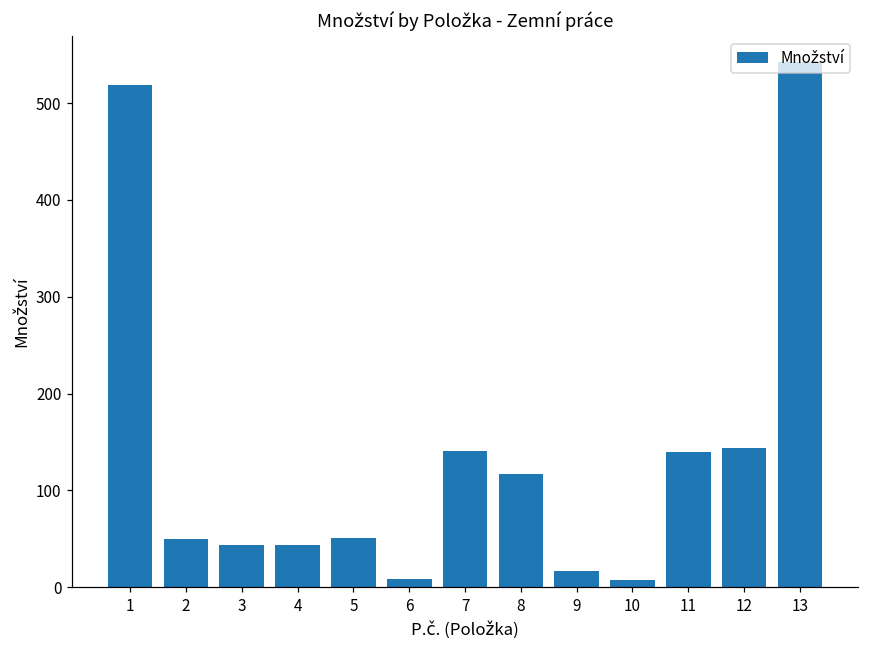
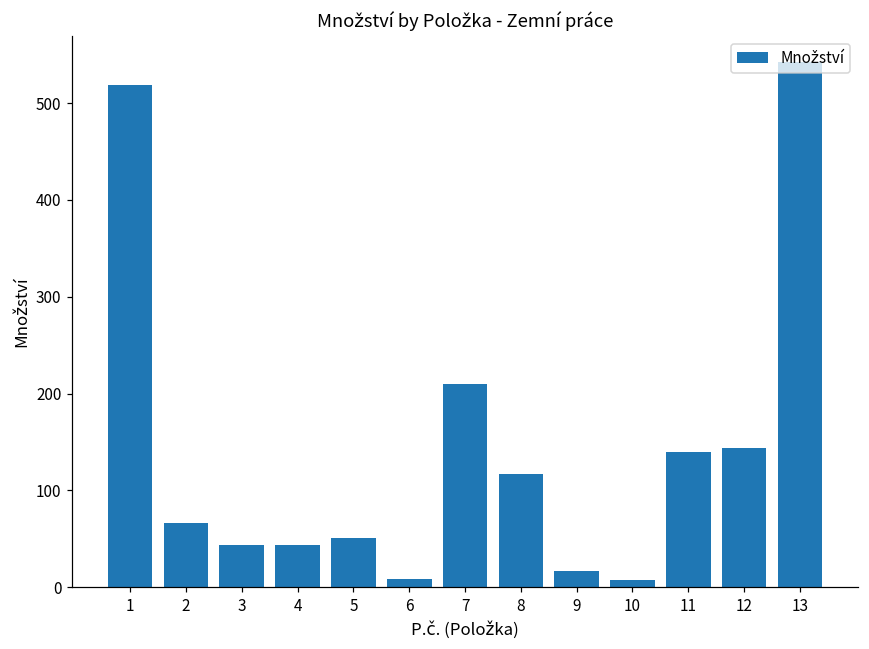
2: 50 -> 70
7: 140 -> 210
